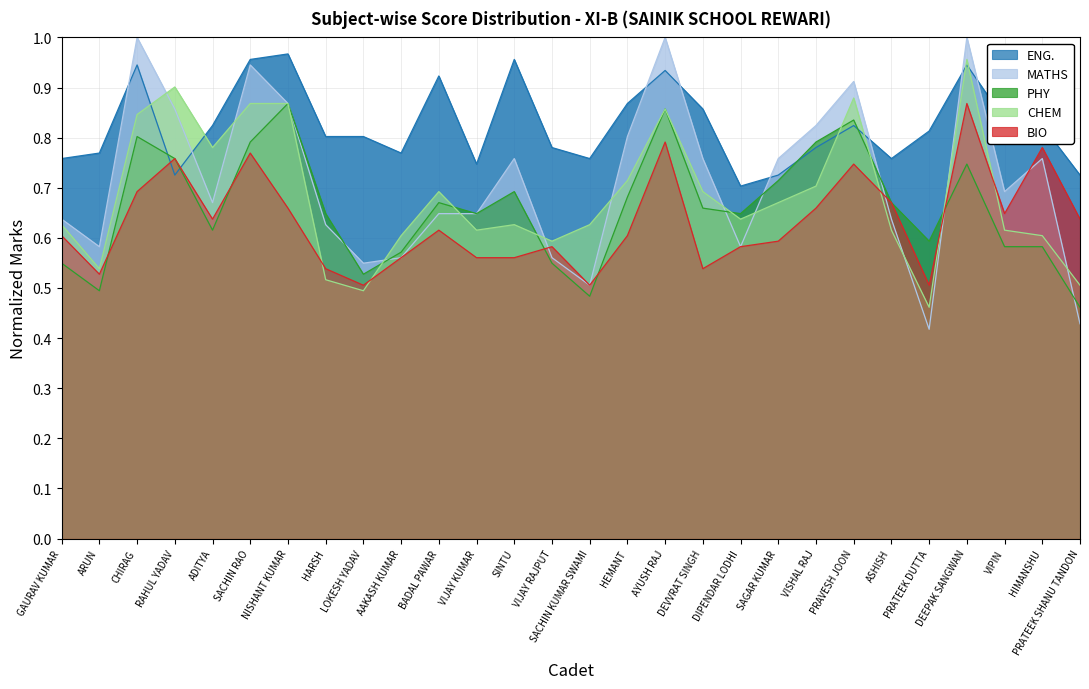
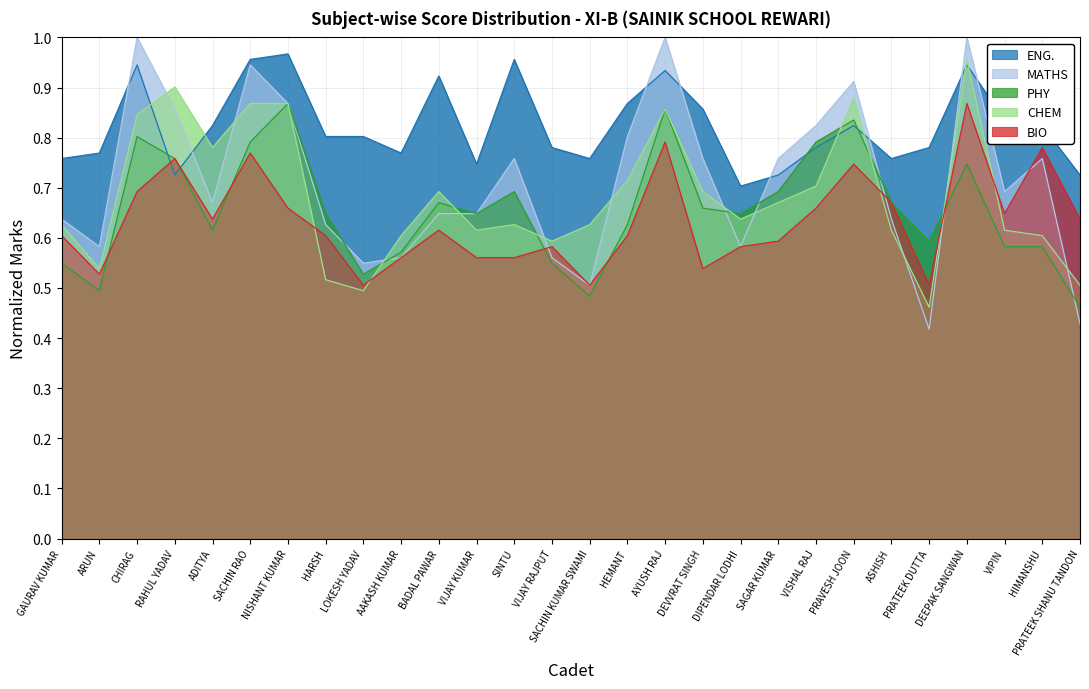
BIO, HARSH: 0.54 -> 0.60
PHY, HEMANT: 0.68 -> 0.63
PHY, SAGAR KUMAR: 0.71 -> 0.69
ENG., PRATEEK DUTTA: 0.81 -> 0.78
